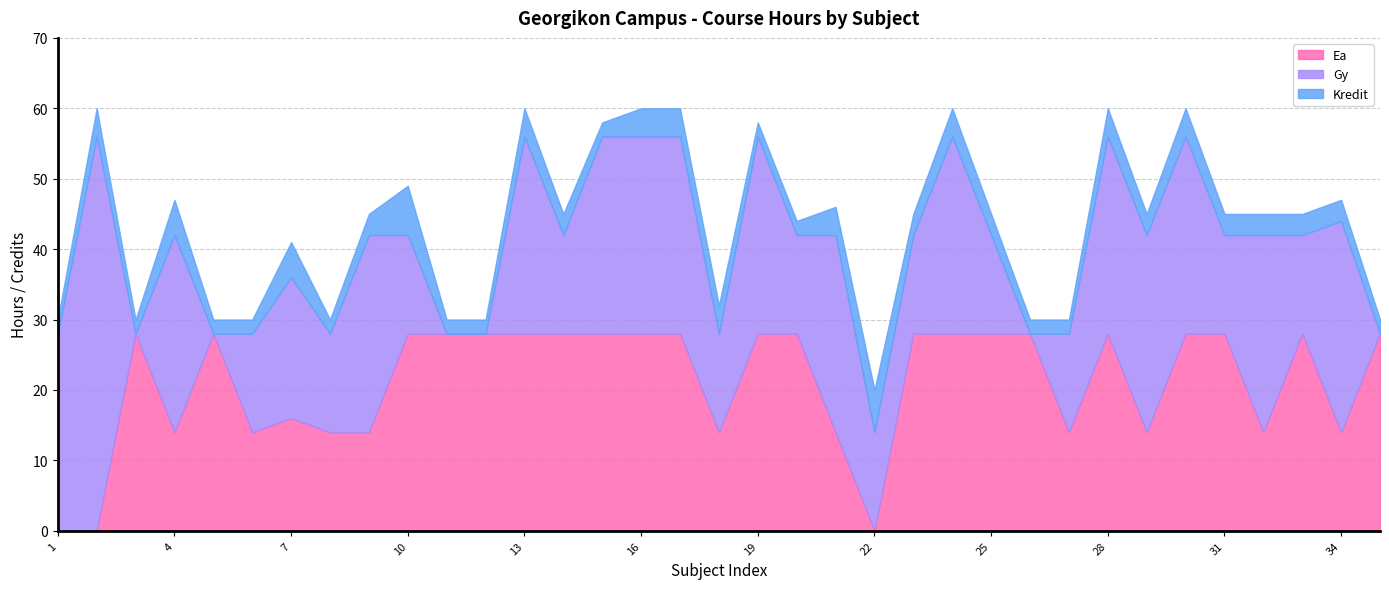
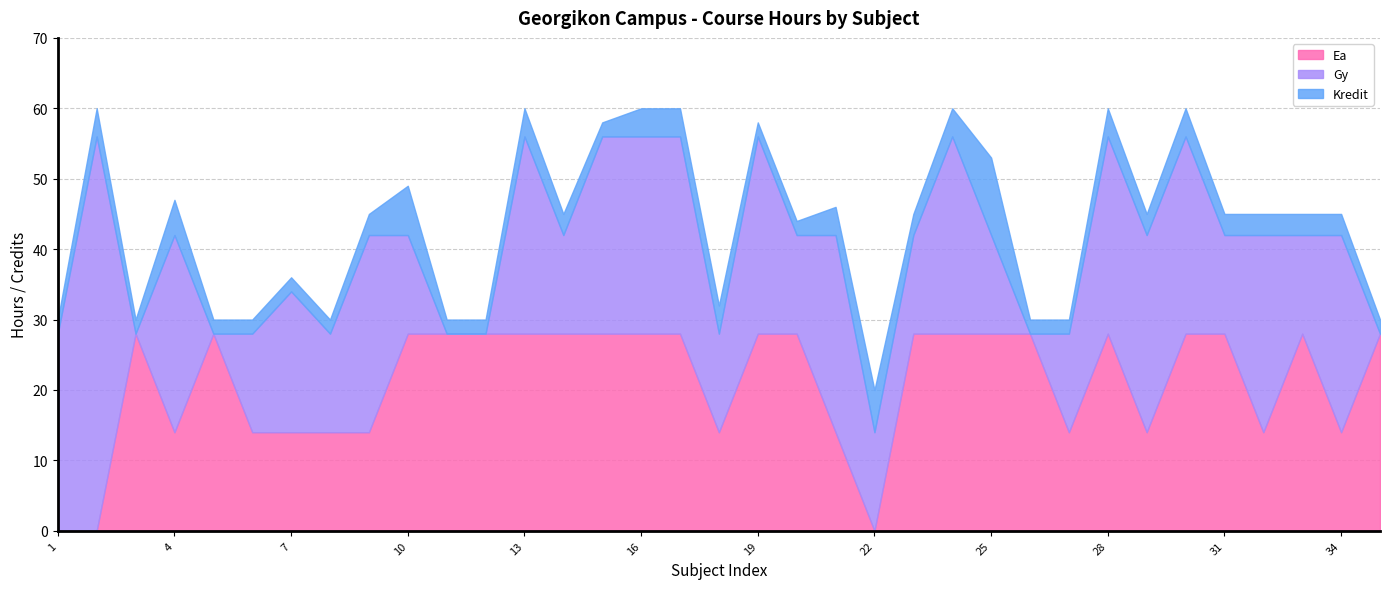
Ea, 7: 16 -> 14
Kredit, 7: 5 -> 2
Kredit, 25: 3 -> 11
Gy, 34: 30 -> 28
